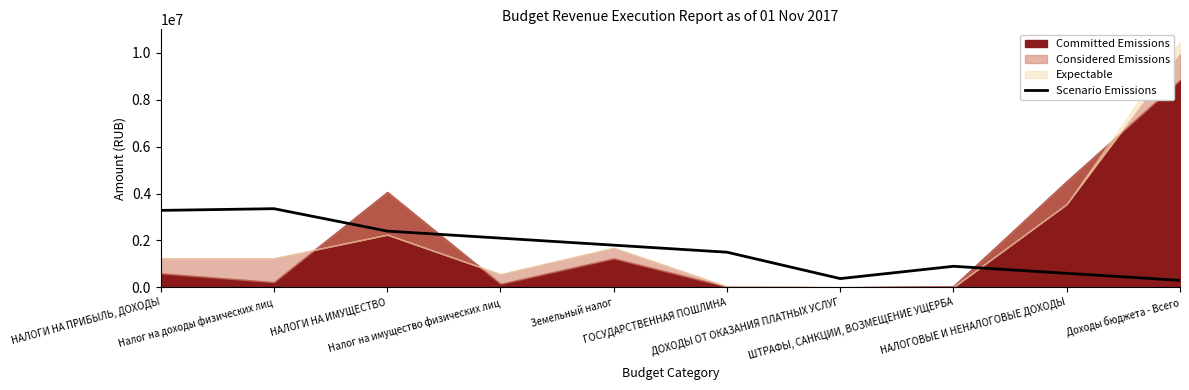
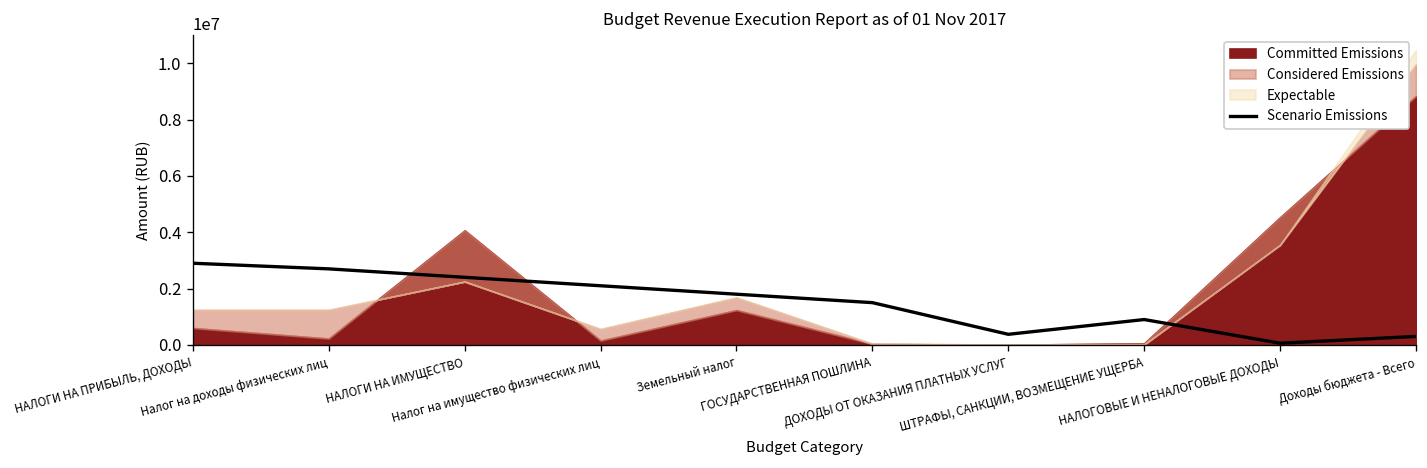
Scenario Emissions, НАЛОГИ НА ПРИБЫЛЬ, ДОХОДЫ: 3300000 -> 2900000
Scenario Emissions, Налог на доходы физических лиц: 3400000 -> 2700000
Scenario Emissions, НАЛОГОВЫЕ И НЕНАЛОГОВЫЕ ДОХОДЫ: 600000 -> 100000
